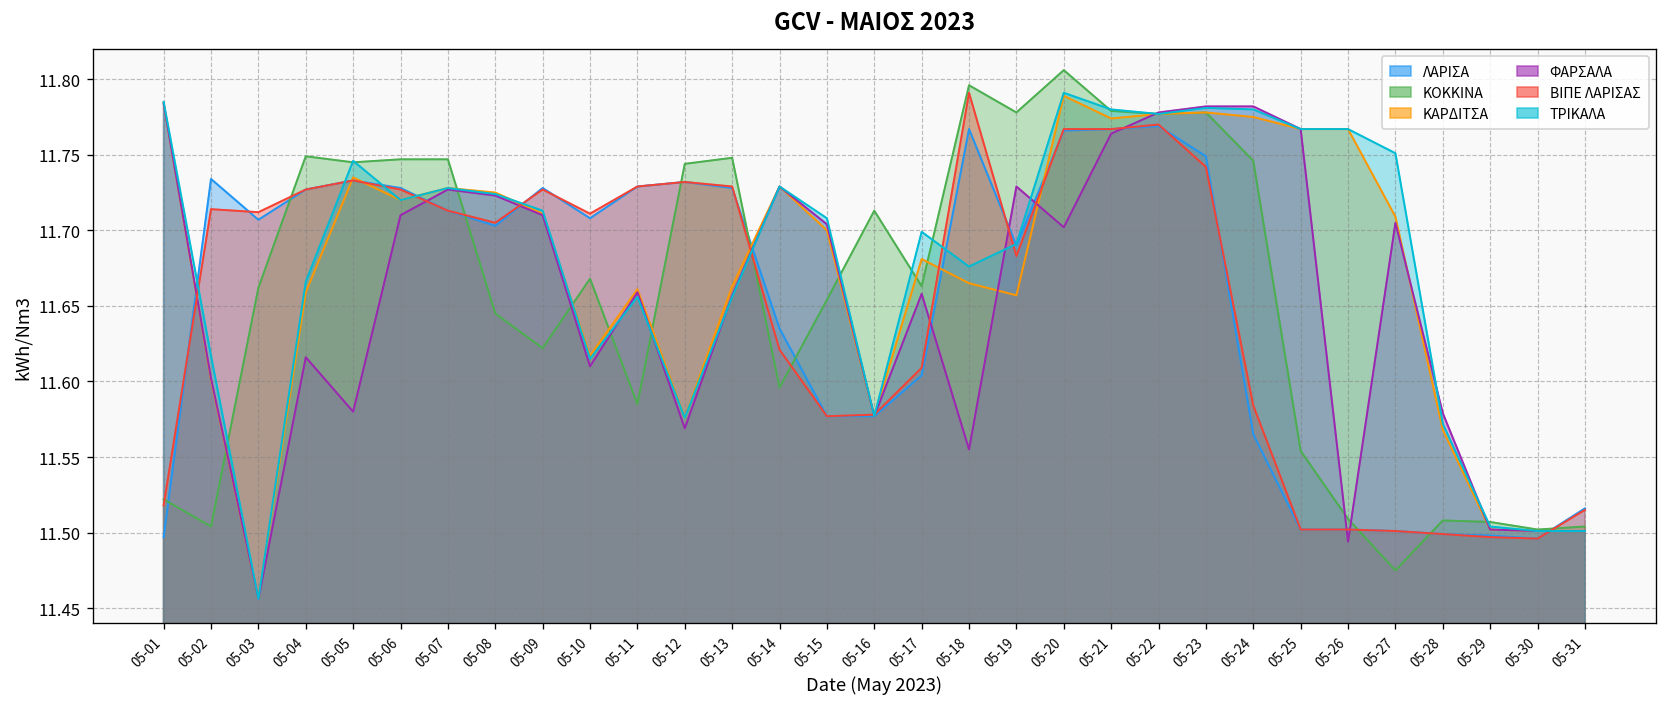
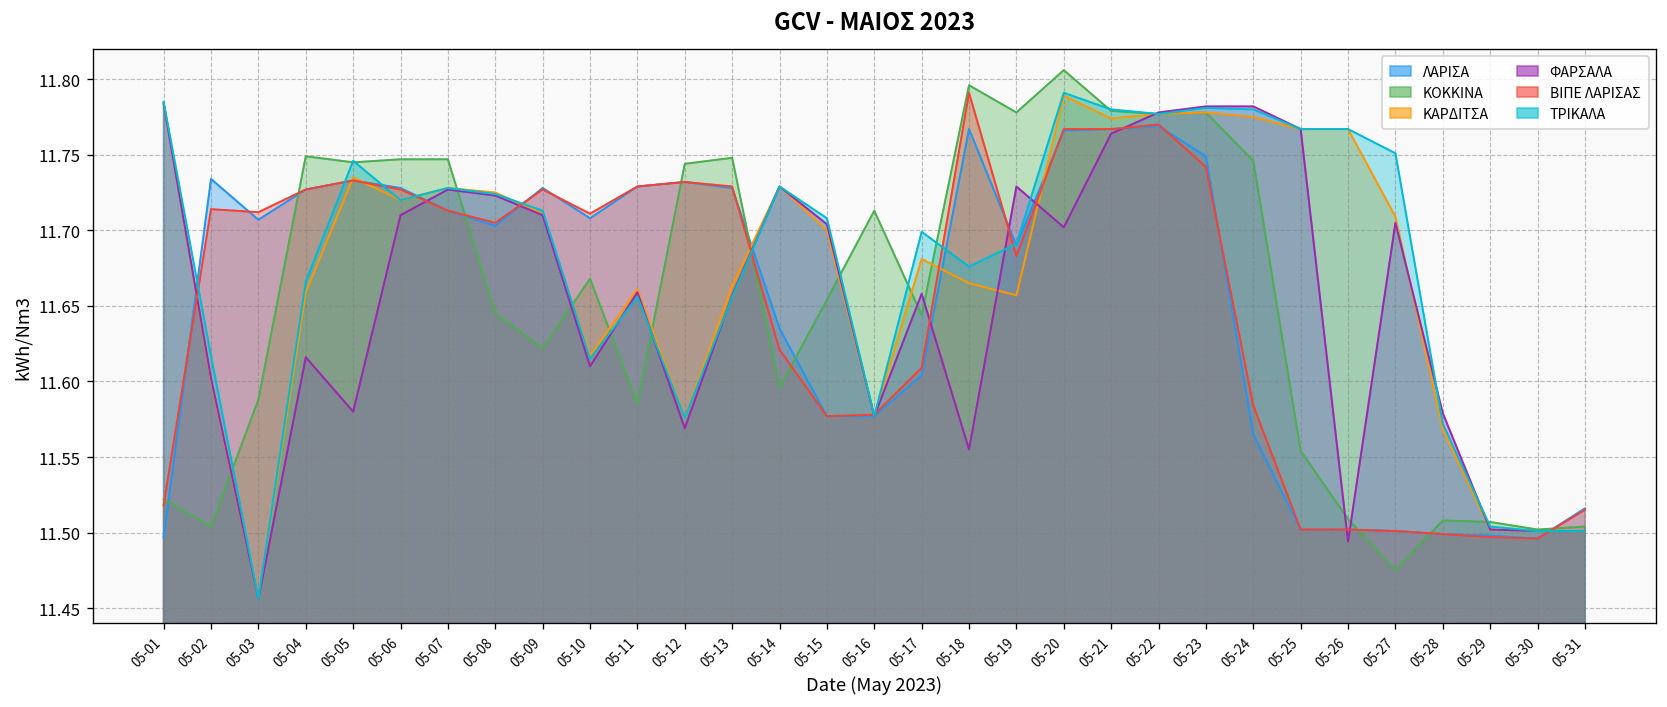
ΚΟΚΚΙΝΑ, 05-03: 11.662 -> 11.588
ΚΟΚΚΙΝΑ, 05-17: 11.663 -> 11.644
